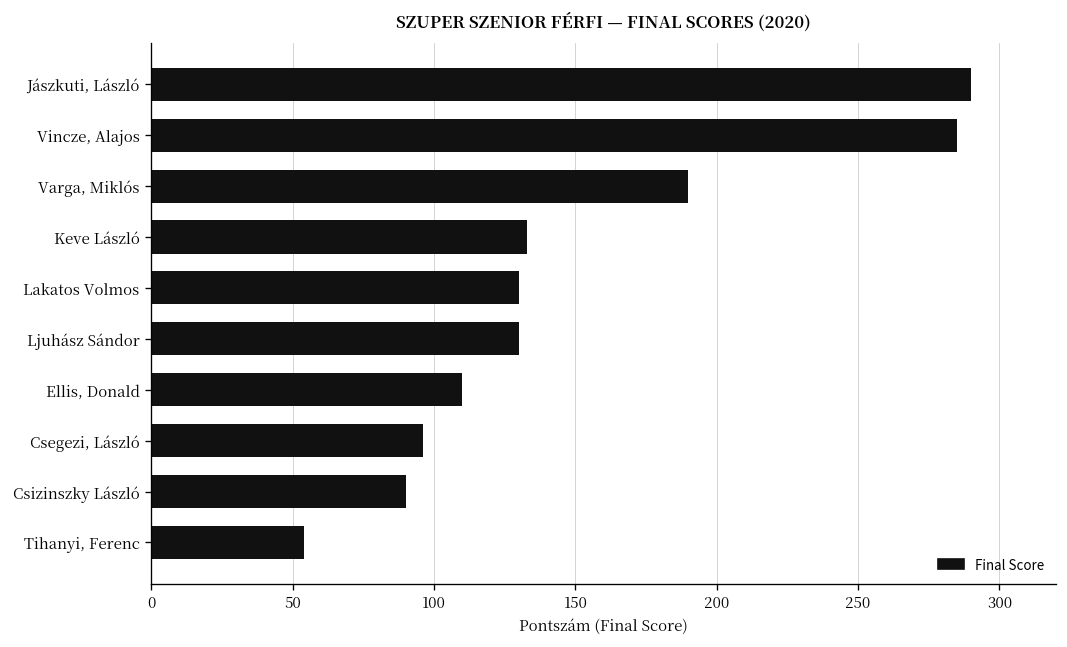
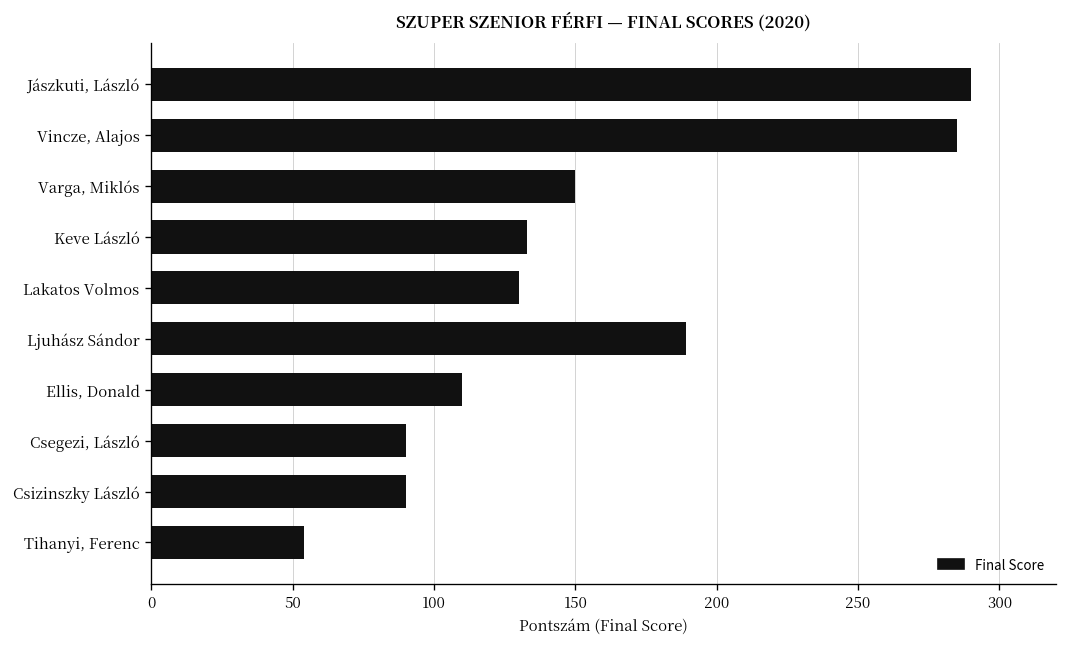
Varga, Miklós: 190 -> 150
Ljuhász Sándor: 130 -> 189
Csegezi, László: 96 -> 90
